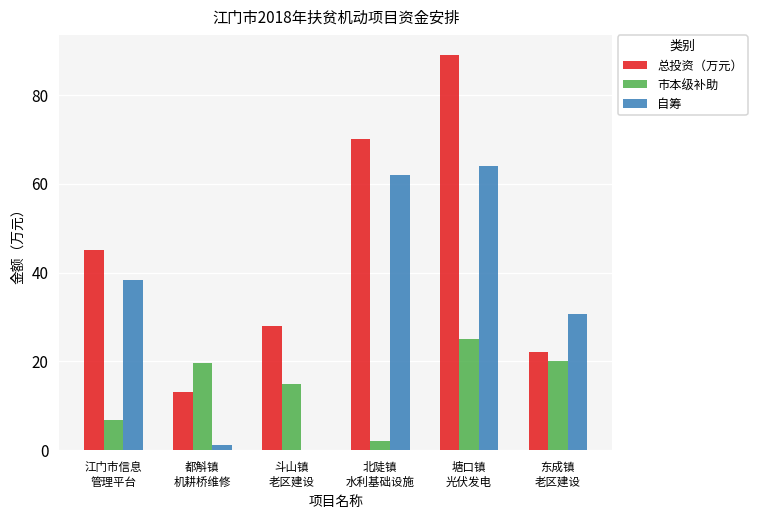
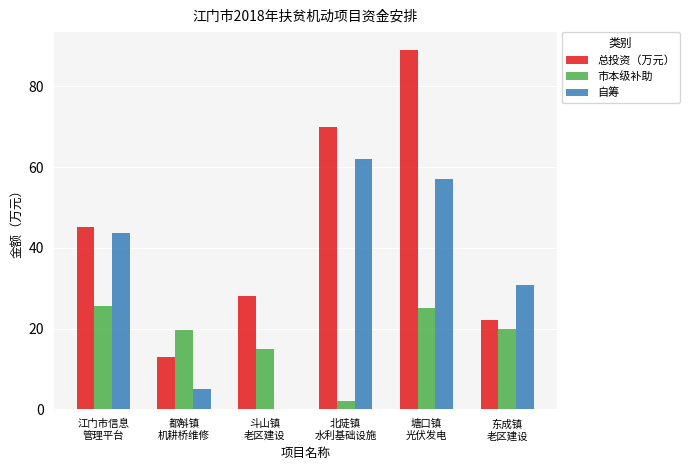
市本级补助, 江门市信息 管理平台: 7 -> 26
自筹, 江门市信息 管理平台: 38 -> 44
自筹, 都斛镇 机耕桥维修: 1 -> 5
自筹, 塘口镇 光伏发电: 64 -> 57
